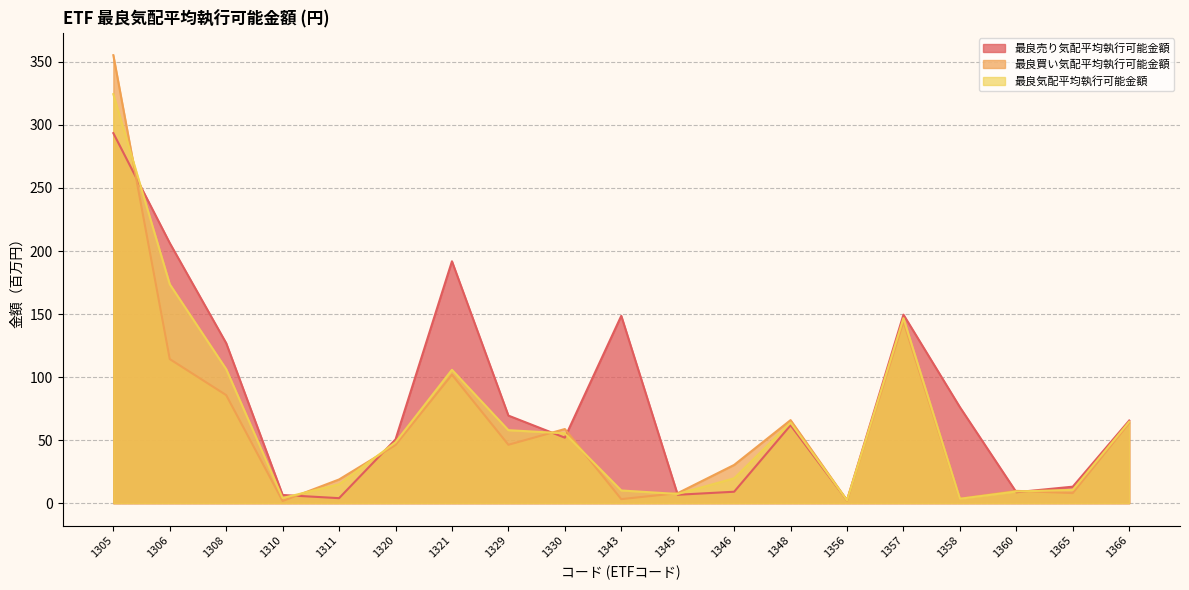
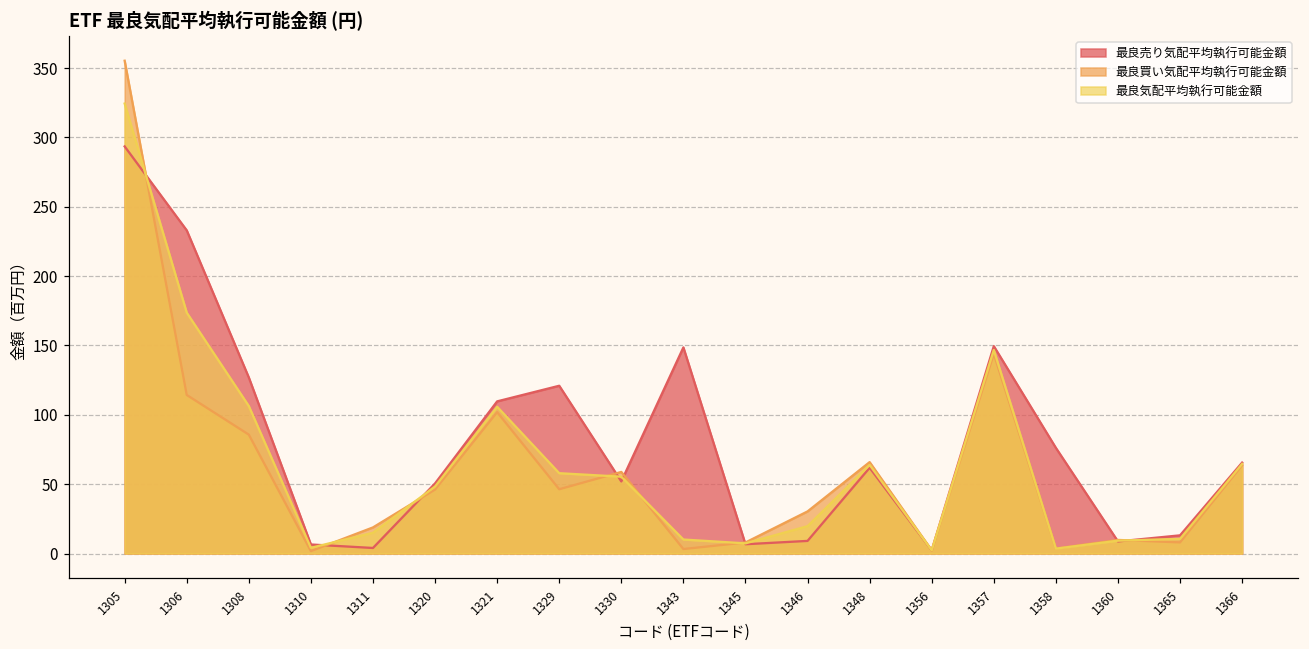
最良売り気配平均執行可能金額, 1306: 206 -> 233
最良売り気配平均執行可能金額, 1321: 192 -> 110
最良売り気配平均執行可能金額, 1329: 69 -> 121
